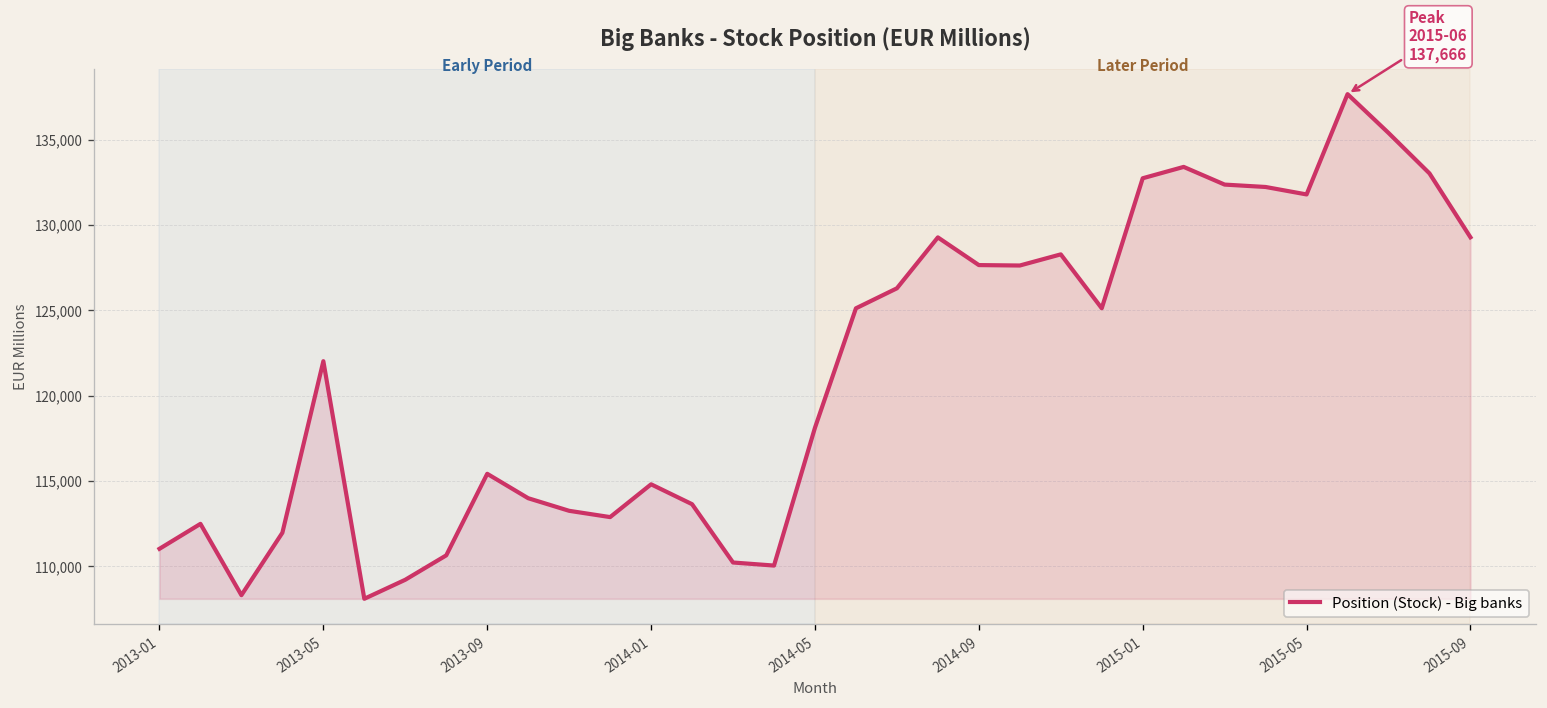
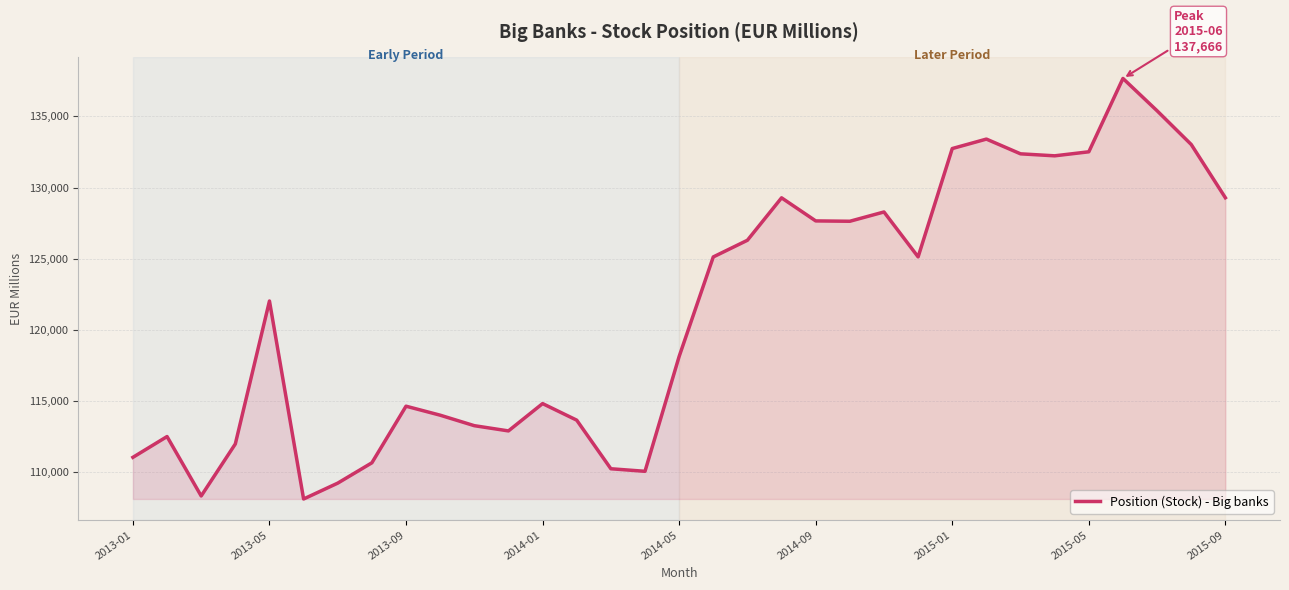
2013-09: 115,400 -> 114,600
2015-05: 131,800 -> 132,500
